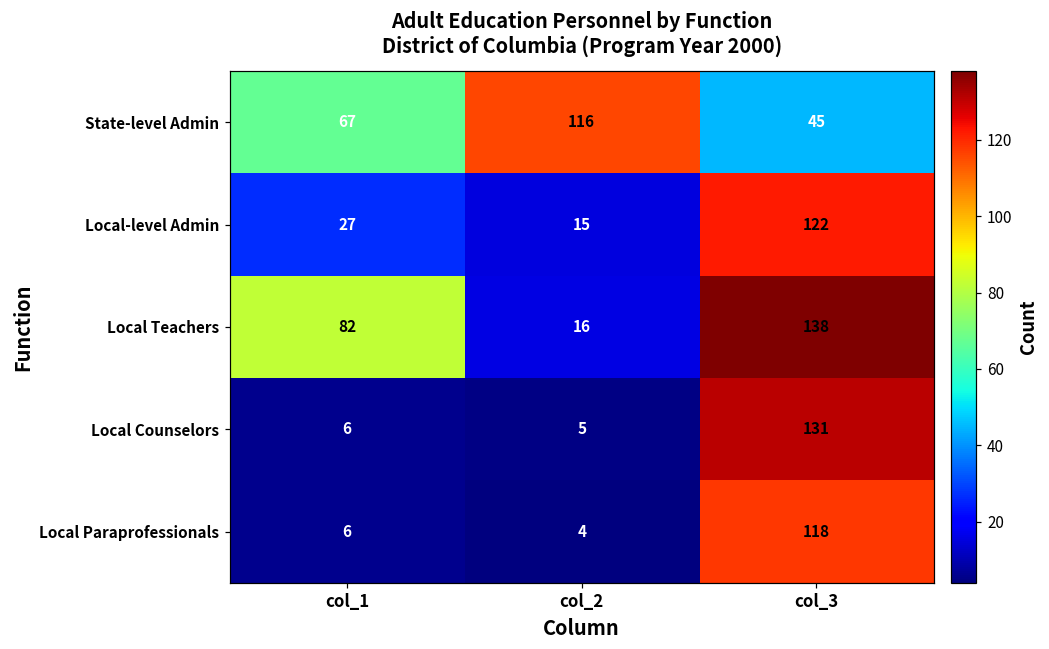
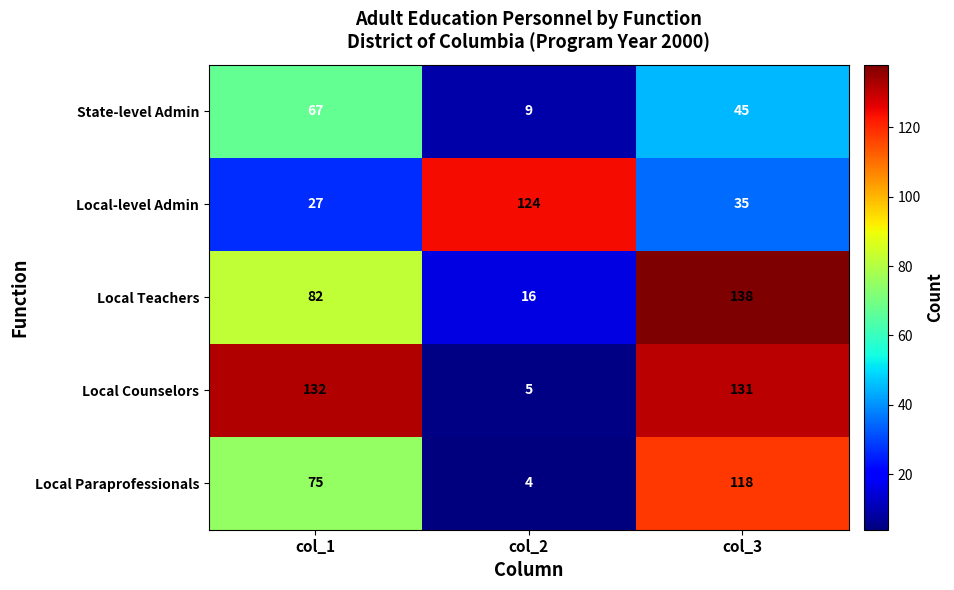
State-level Admin, col_2: 116 -> 9
Local-level Admin, col_2: 15 -> 124
Local-level Admin, col_3: 122 -> 35
Local Counselors, col_1: 6 -> 132
Local Paraprofessionals, col_1: 6 -> 75
